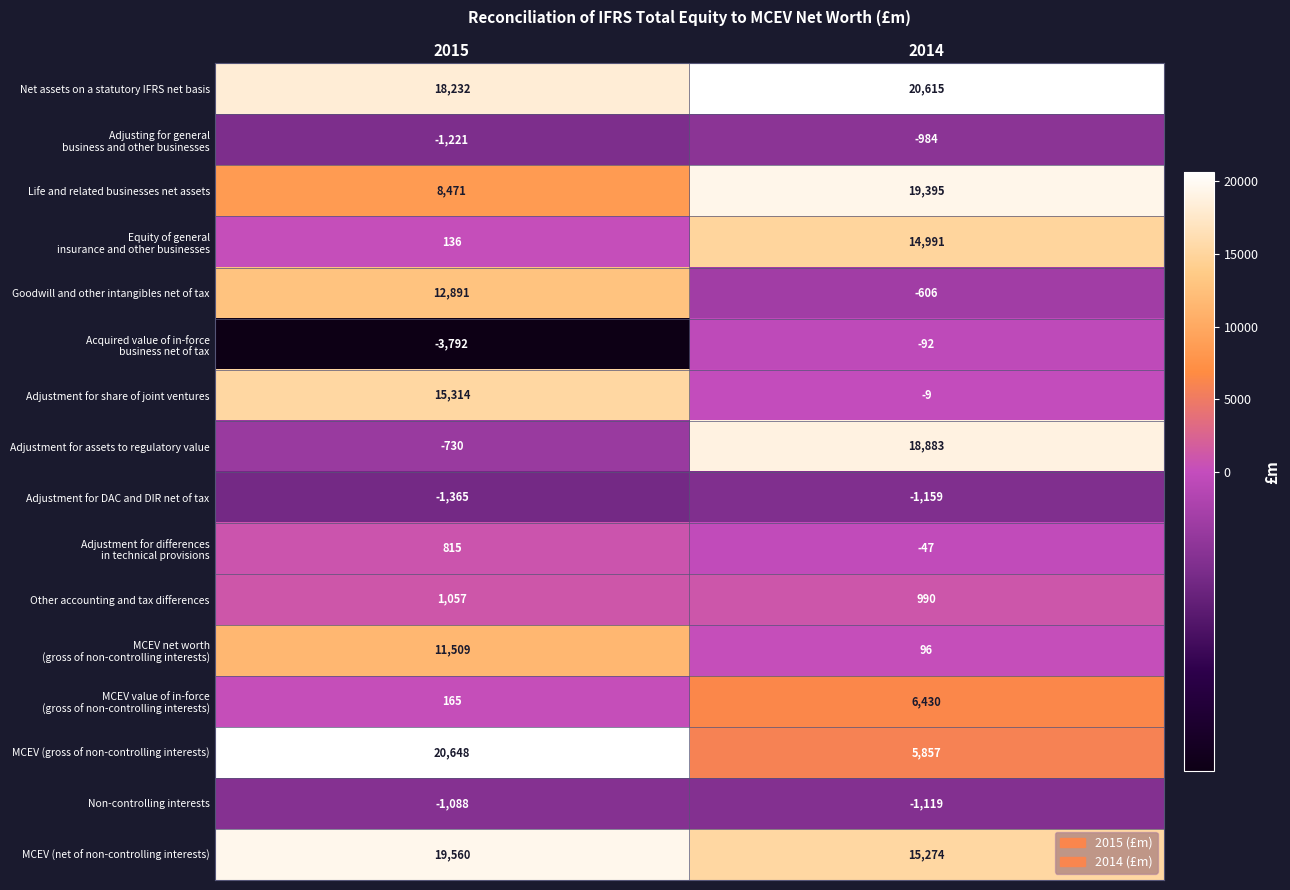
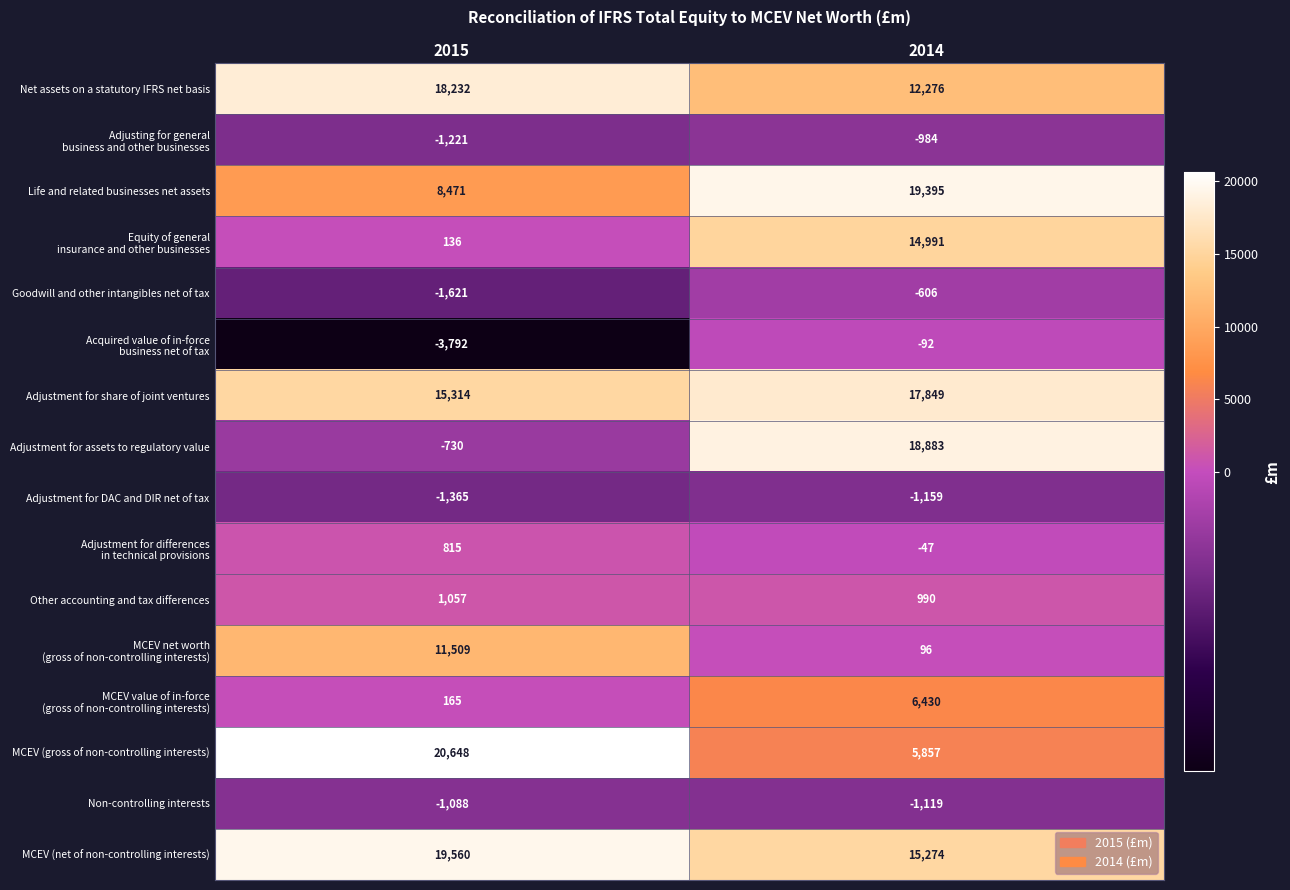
Net assets on a statutory IFRS net basis, 2014: 20,615 -> 12,276
Goodwill and other intangibles net of tax, 2015: 12,891 -> -1,621
Adjustment for share of joint ventures, 2014: -9 -> 17,849
